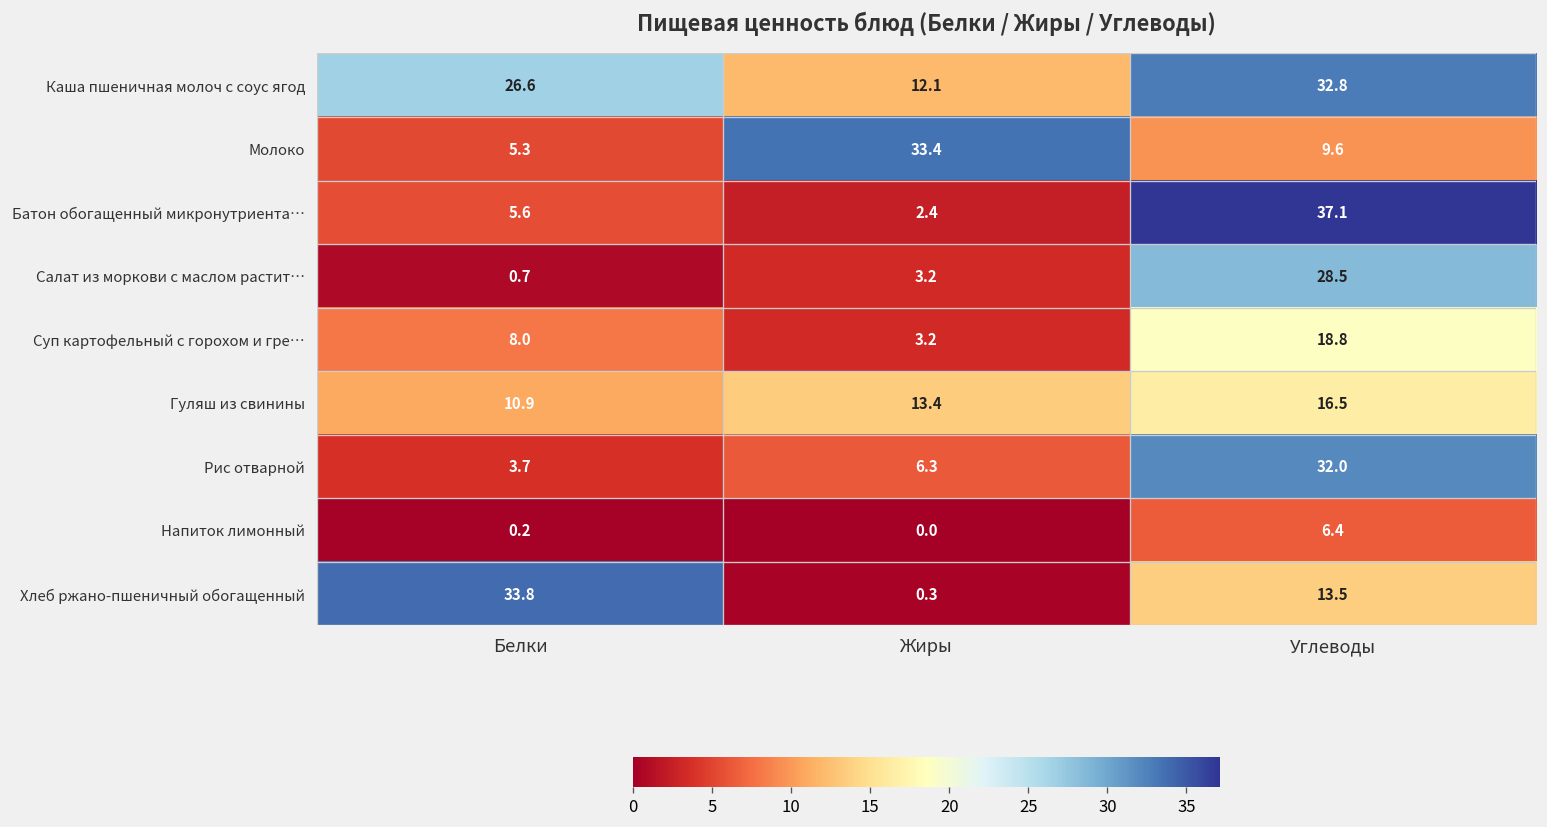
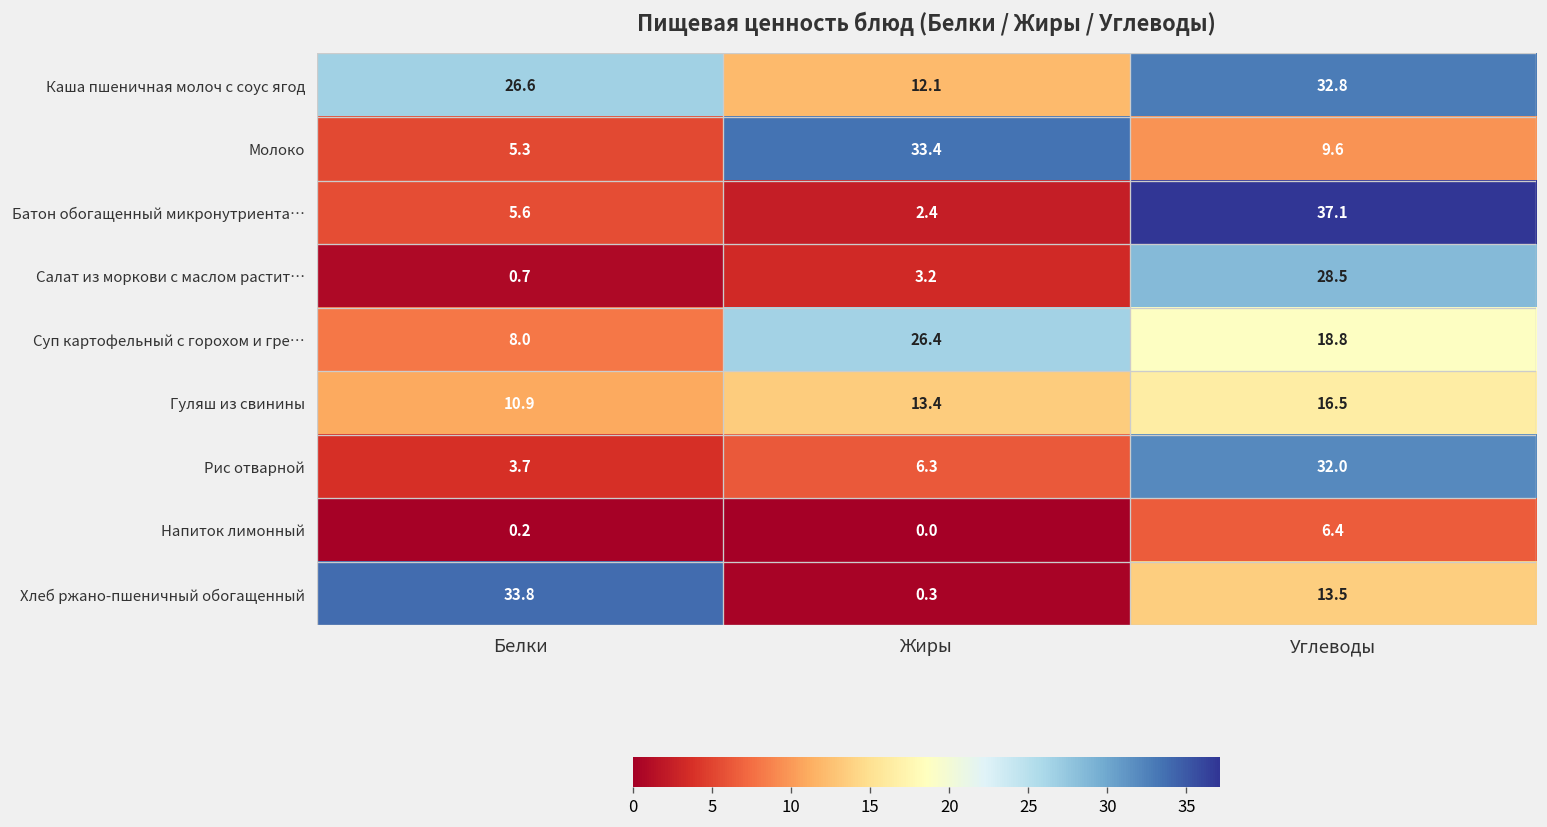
Суп картофельный с горохом и гре…, Жиры: 3.2 -> 26.4
